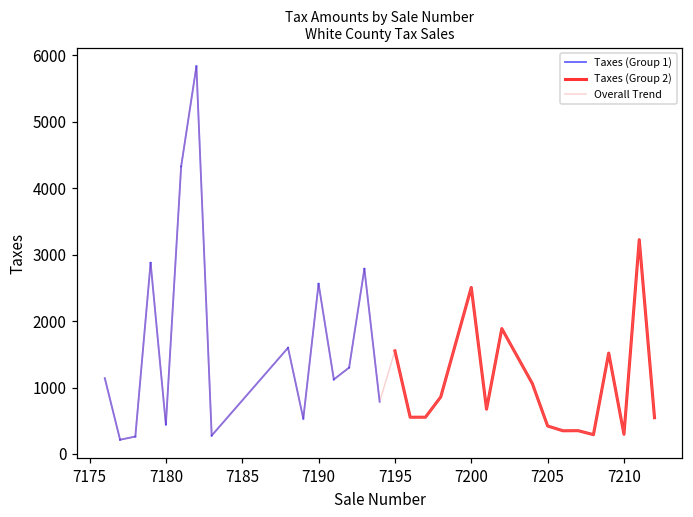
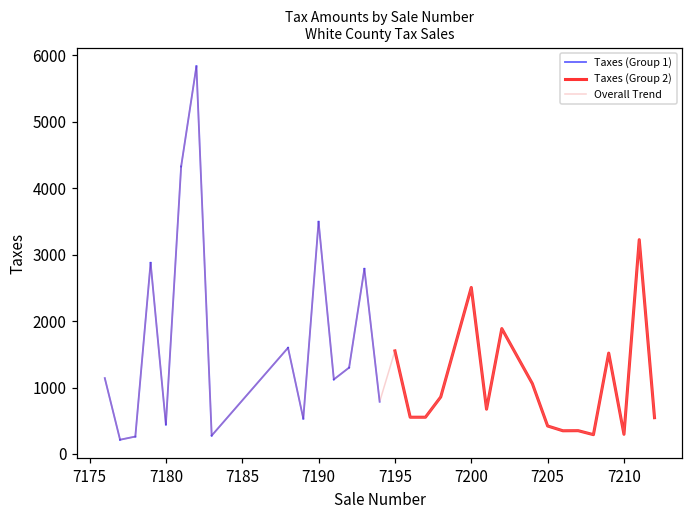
Overall Trend, 7190: 2600 -> 3500
